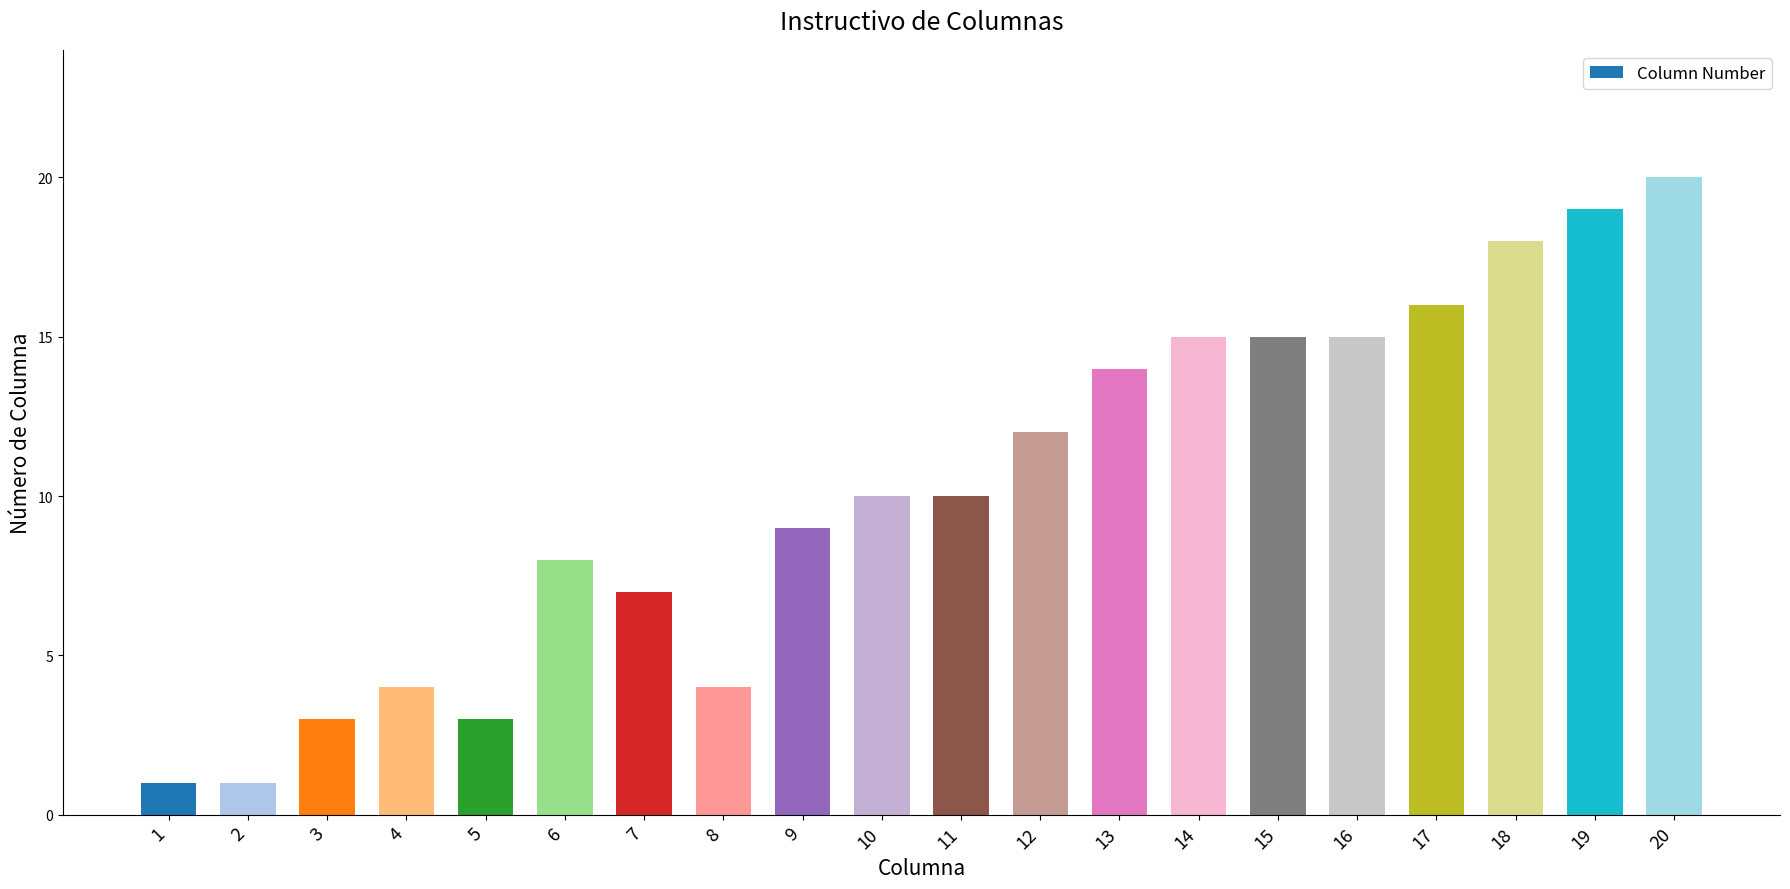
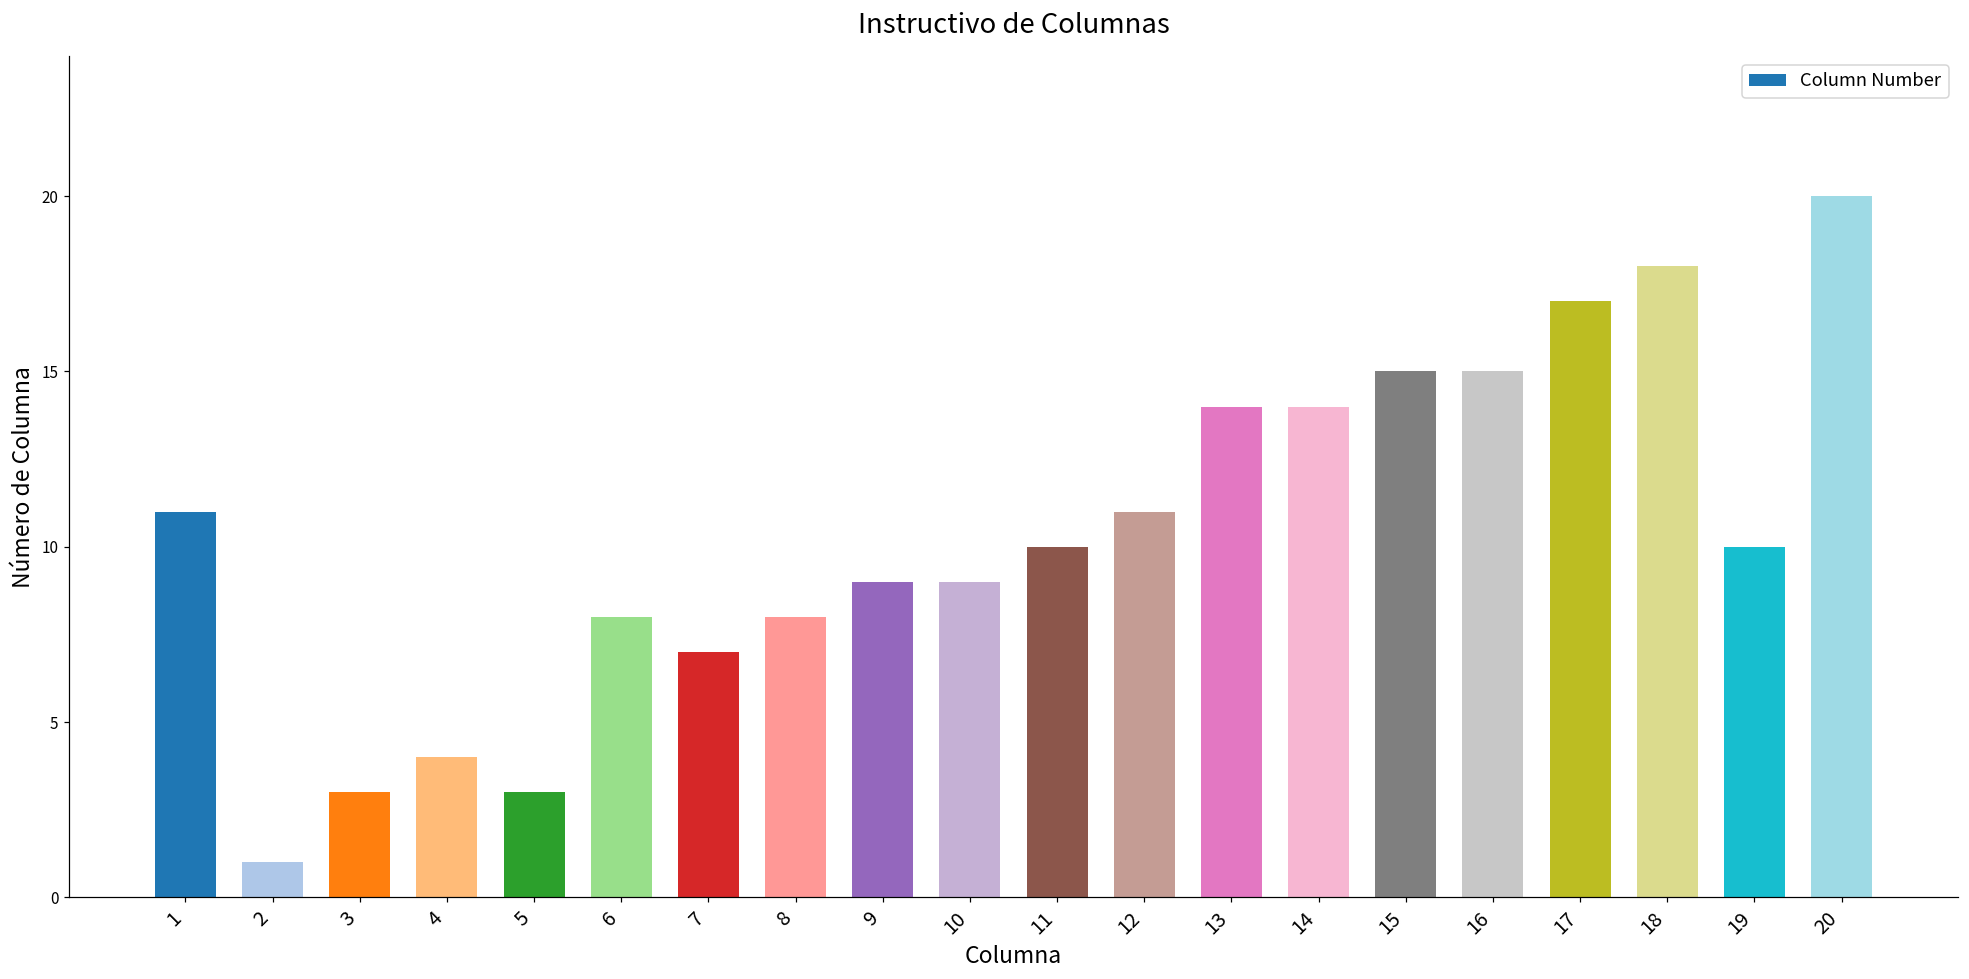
1: 1 -> 11
8: 4 -> 8
10: 10 -> 9
12: 12 -> 11
14: 15 -> 14
17: 16 -> 17
19: 19 -> 10
